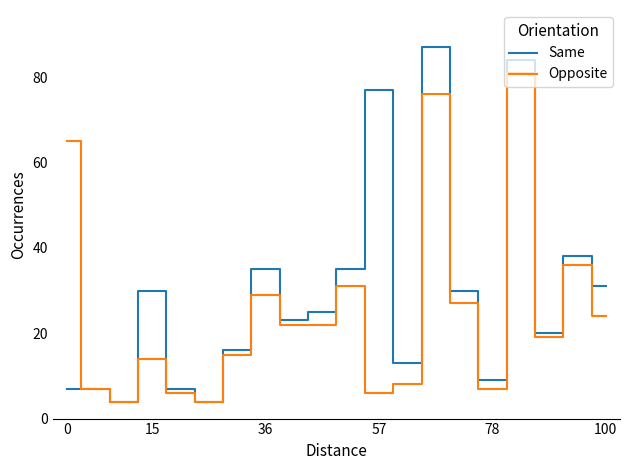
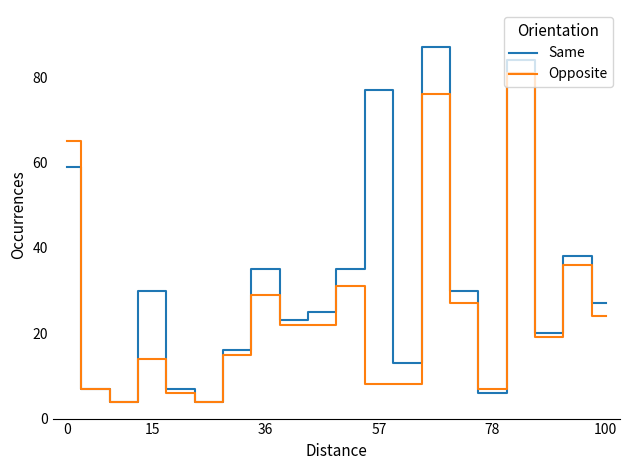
Same, 0: 7 -> 59
Opposite, 57: 6 -> 8
Same, 78: 9 -> 6
Same, 100: 31 -> 27
